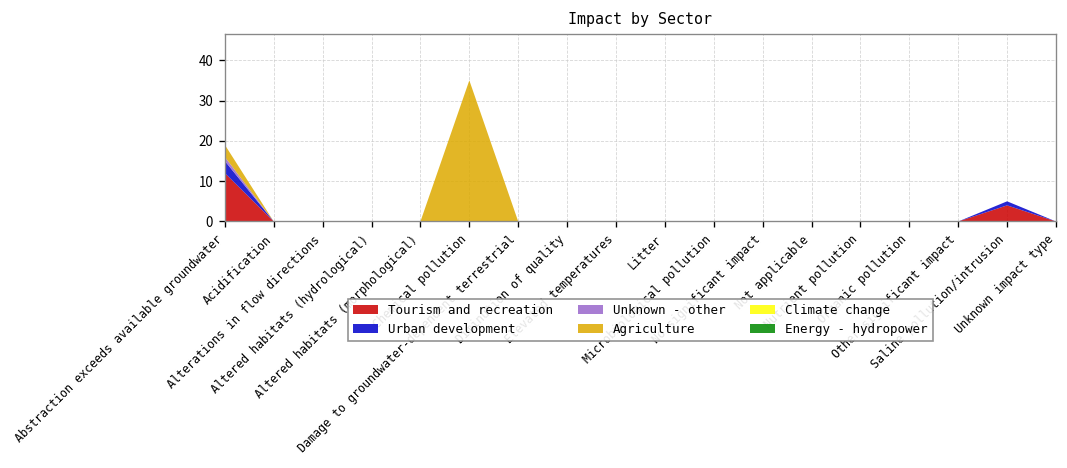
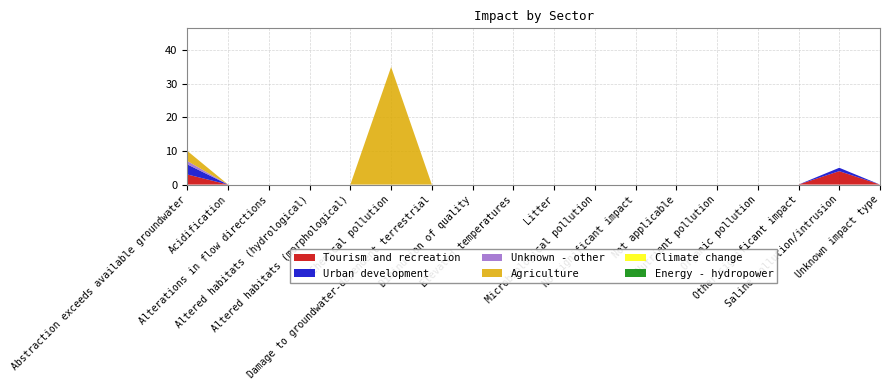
Tourism and recreation, Abstraction exceeds available groundwater: 12 -> 3
